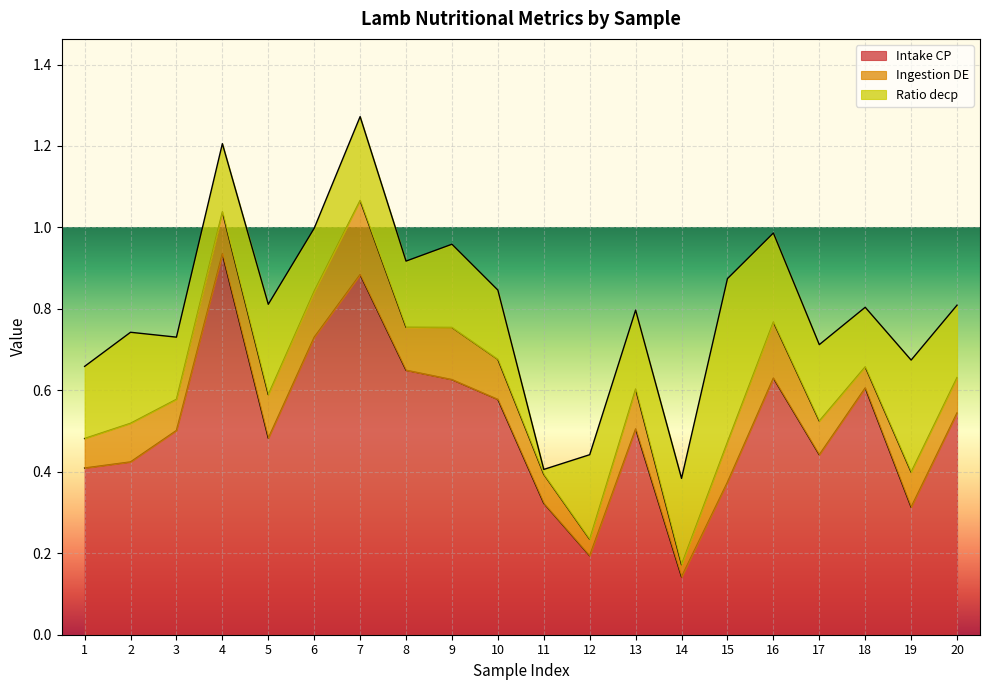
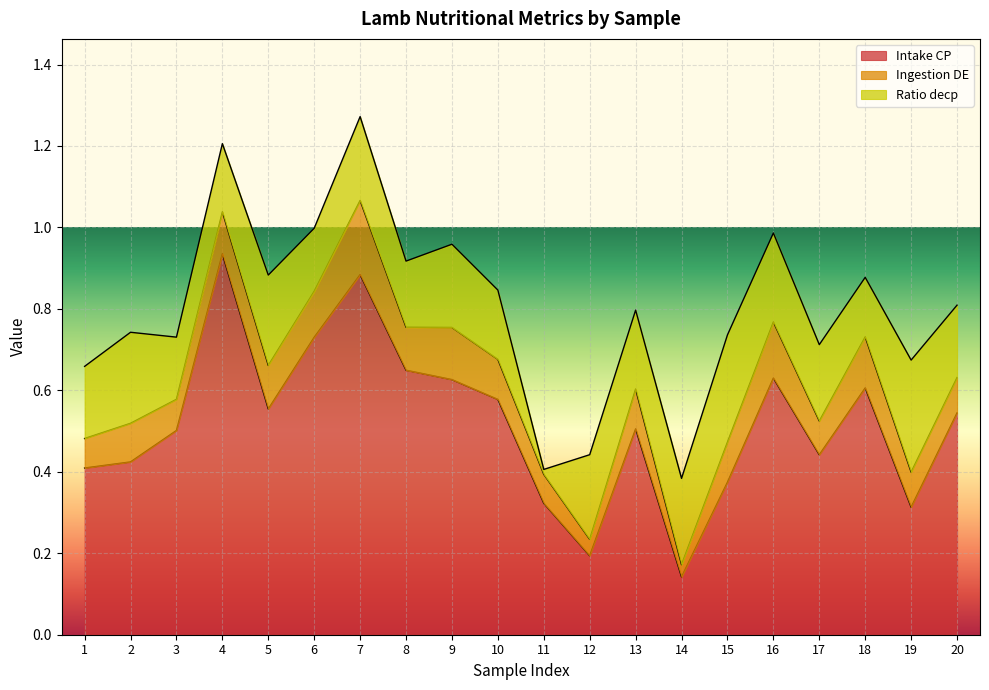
Intake CP, 5: 0.48 -> 0.55
Ratio decp, 15: 0.40 -> 0.26
Ingestion DE, 18: 0.05 -> 0.13
